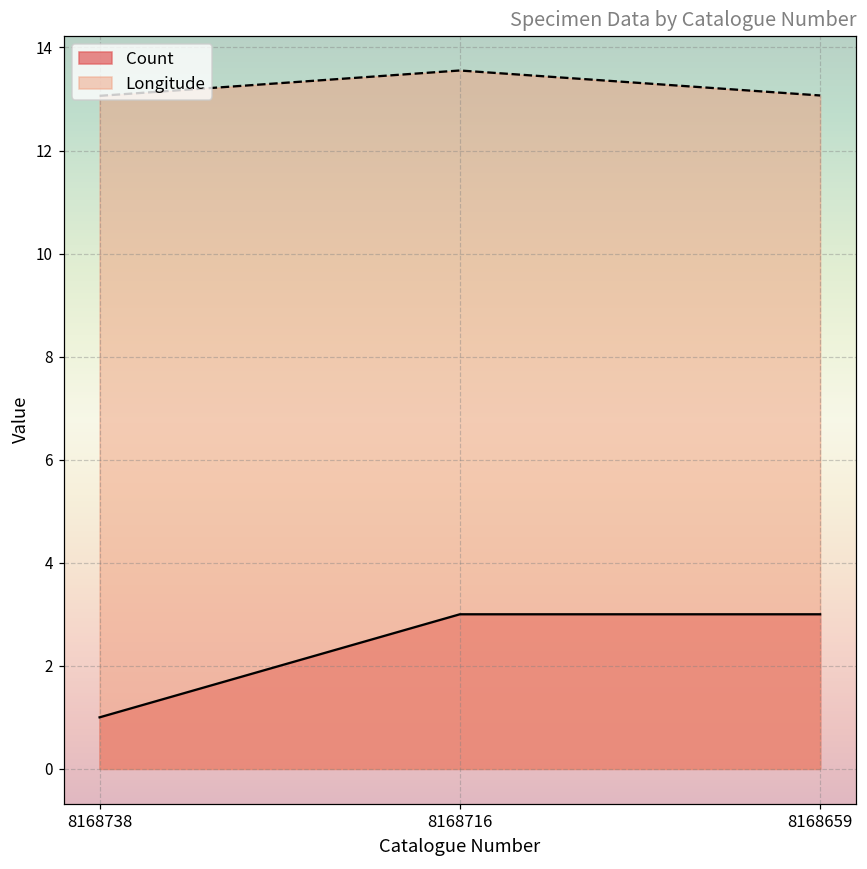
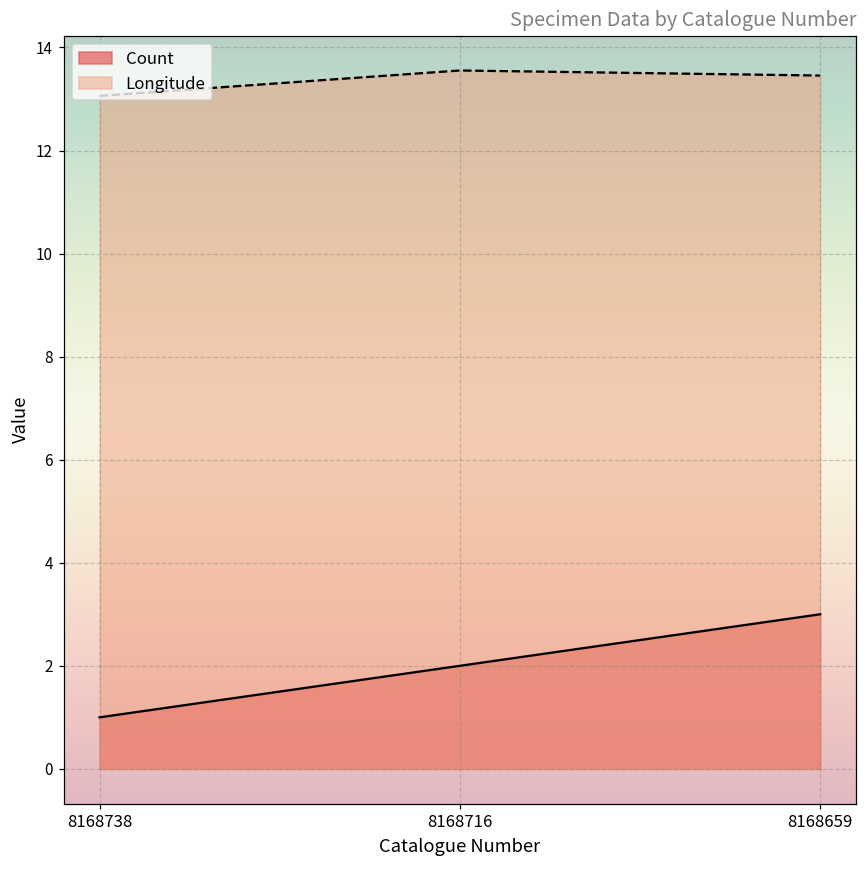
Count, 8168716: 3 -> 2
Longitude, 8168659: 13.1 -> 13.5
